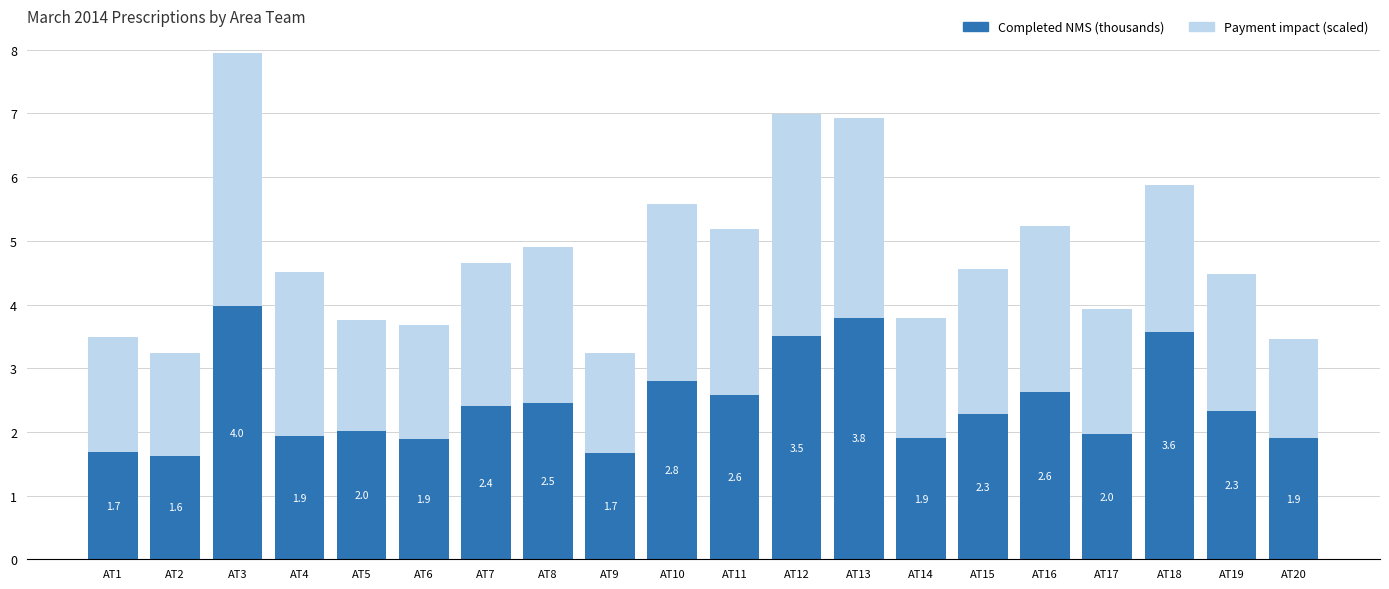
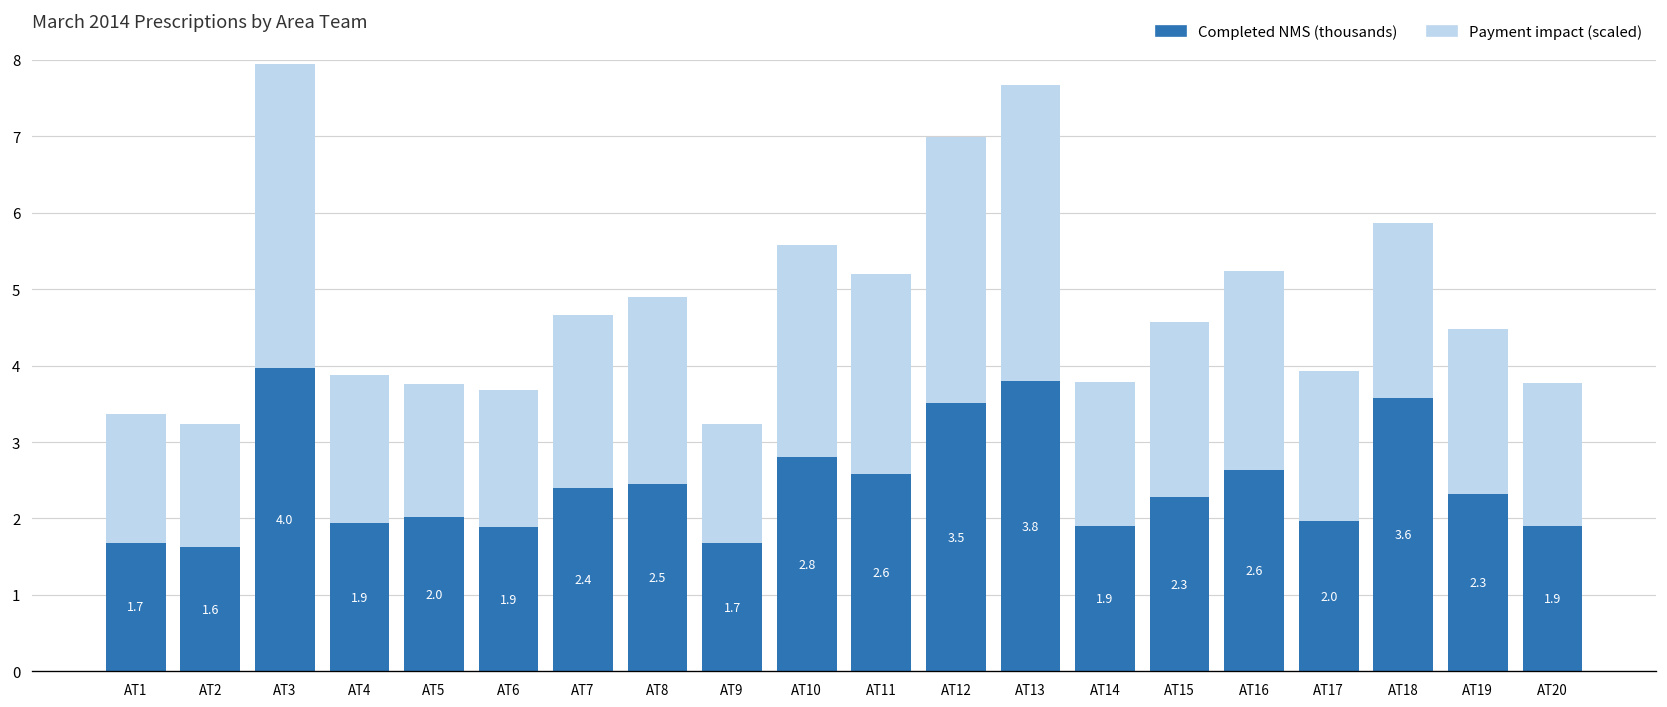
Payment impact (scaled), AT1: 1.8 -> 1.7
Payment impact (scaled), AT4: 2.6 -> 1.9
Payment impact (scaled), AT13: 3.1 -> 3.9
Payment impact (scaled), AT20: 1.6 -> 1.9
